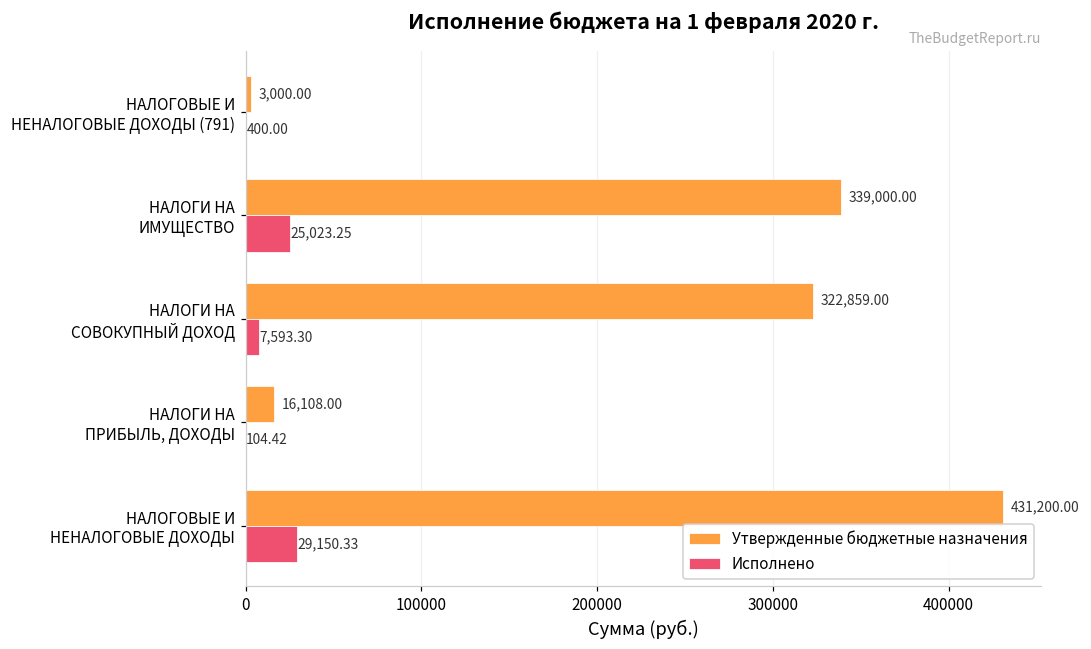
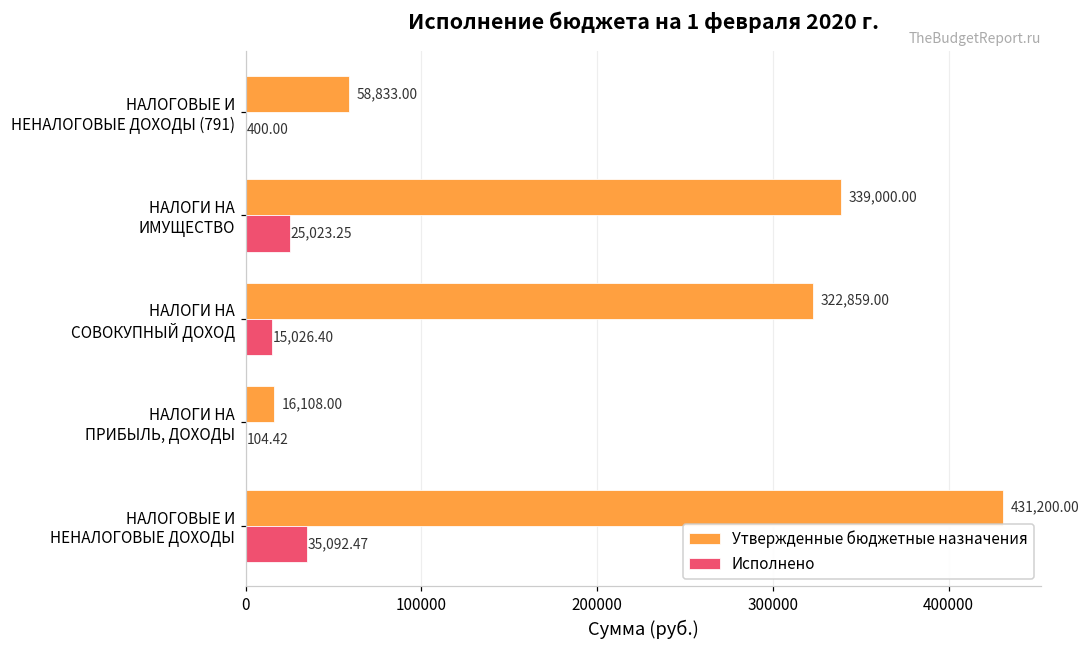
Утвержденные бюджетные назначения, НАЛОГОВЫЕ И НЕНАЛОГОВЫЕ ДОХОДЫ (791): 3,000.00 -> 58,833.00
Исполнено, НАЛОГИ НА СОВОКУПНЫЙ ДОХОД: 7,593.30 -> 15,026.40
Исполнено, НАЛОГОВЫЕ И НЕНАЛОГОВЫЕ ДОХОДЫ: 29,150.33 -> 35,092.47
